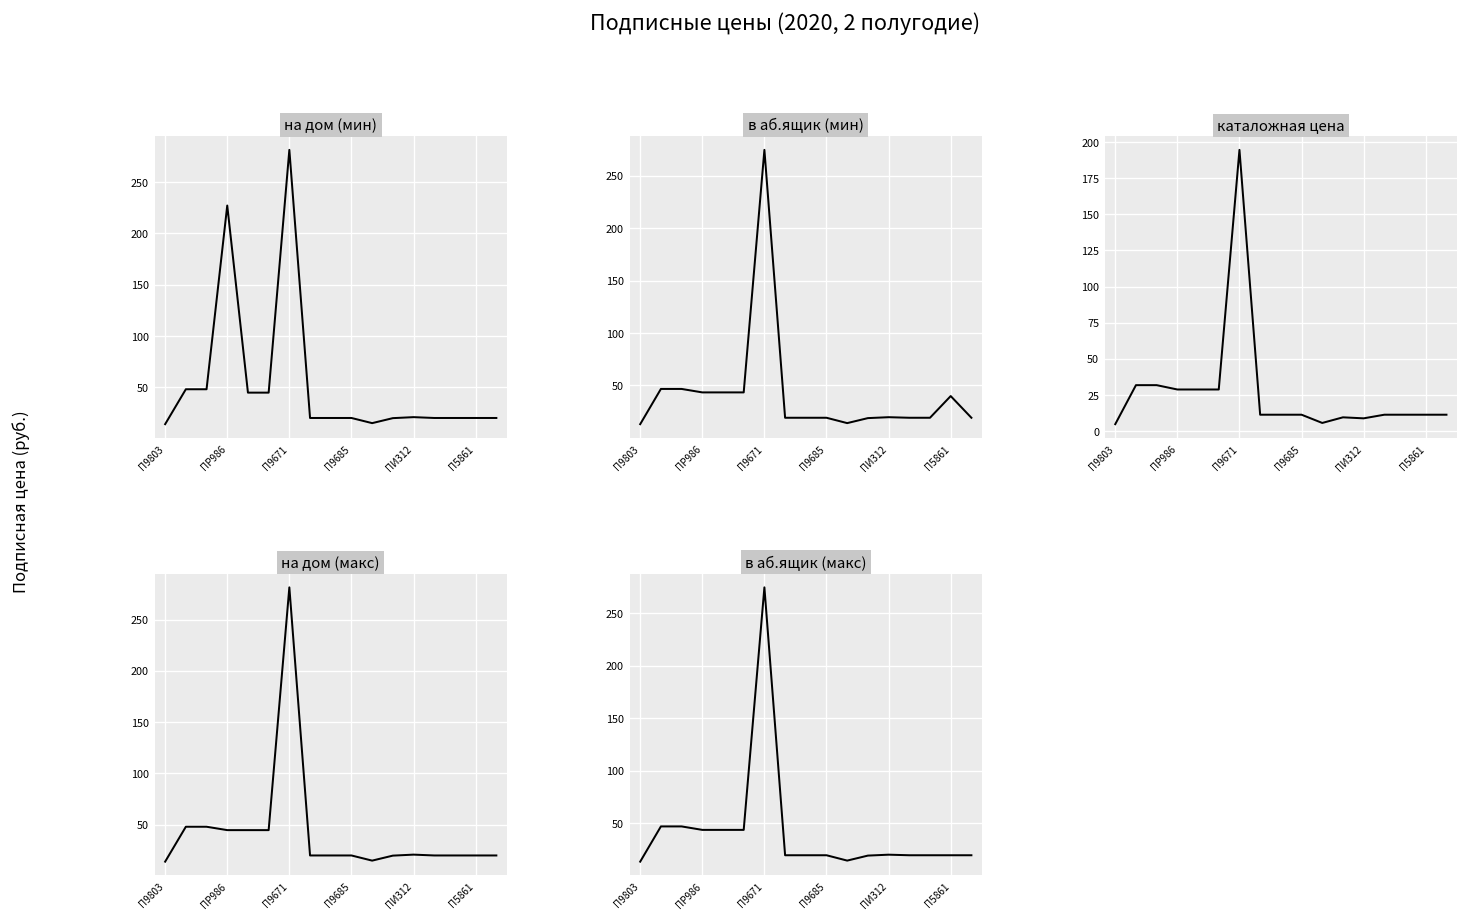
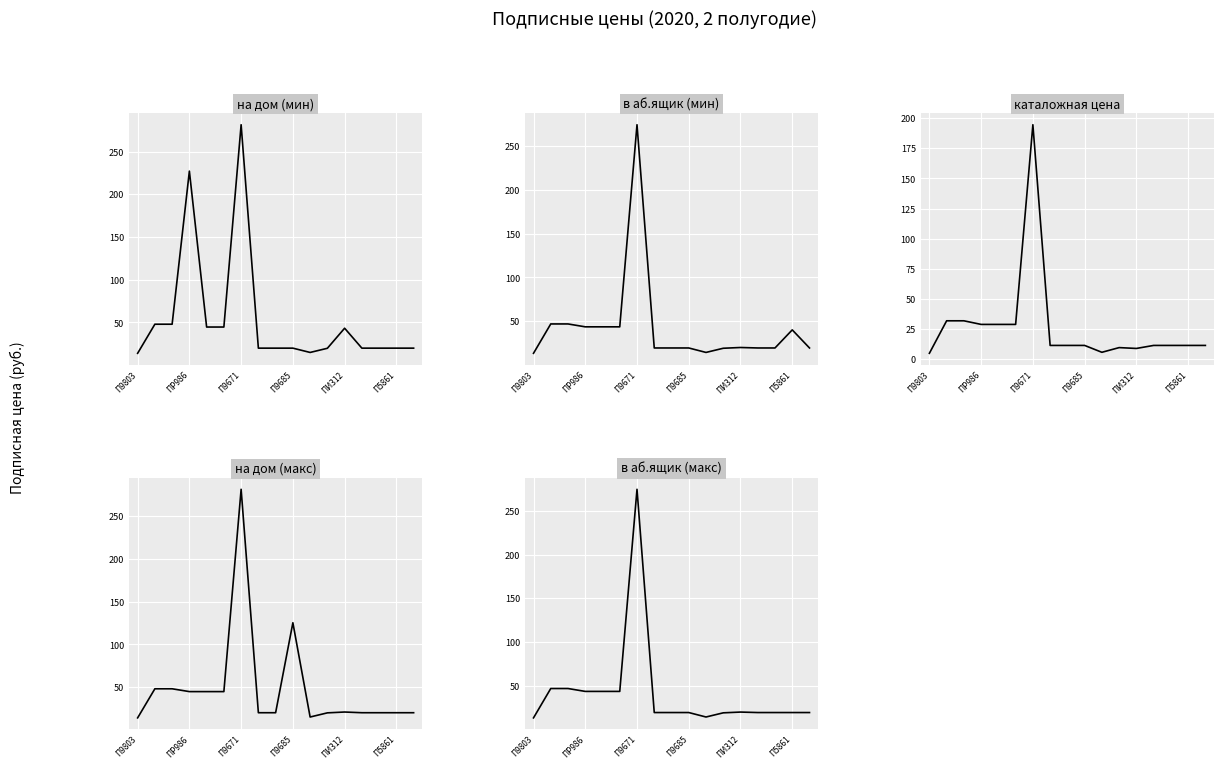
на дом (мин), ПИ312: 20 -> 40
на дом (макс), П9685: 20 -> 130
